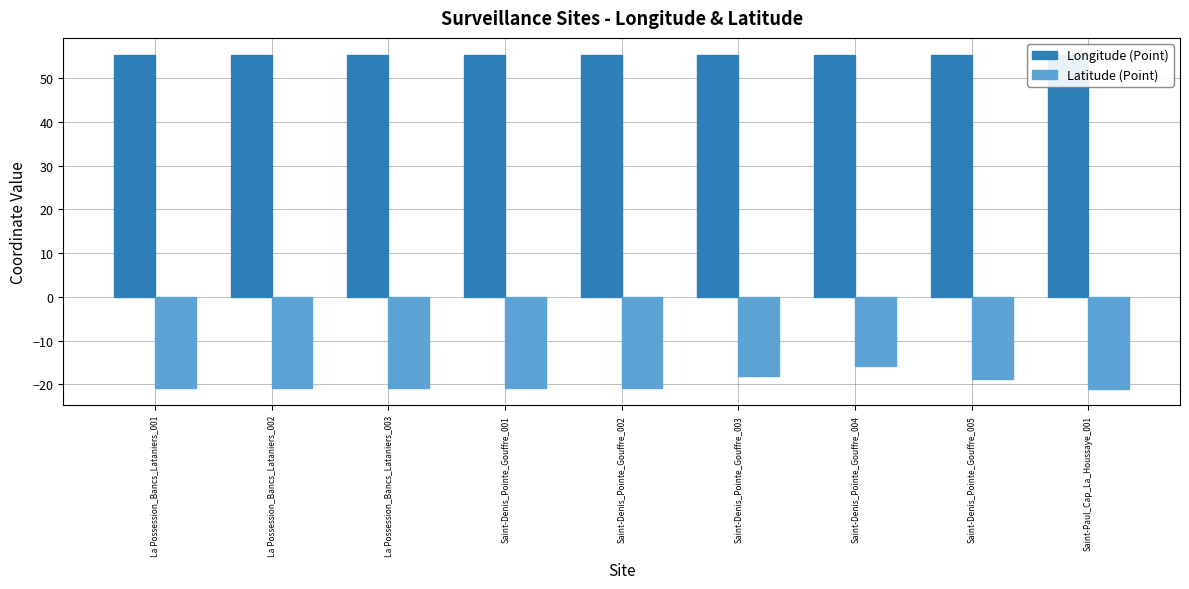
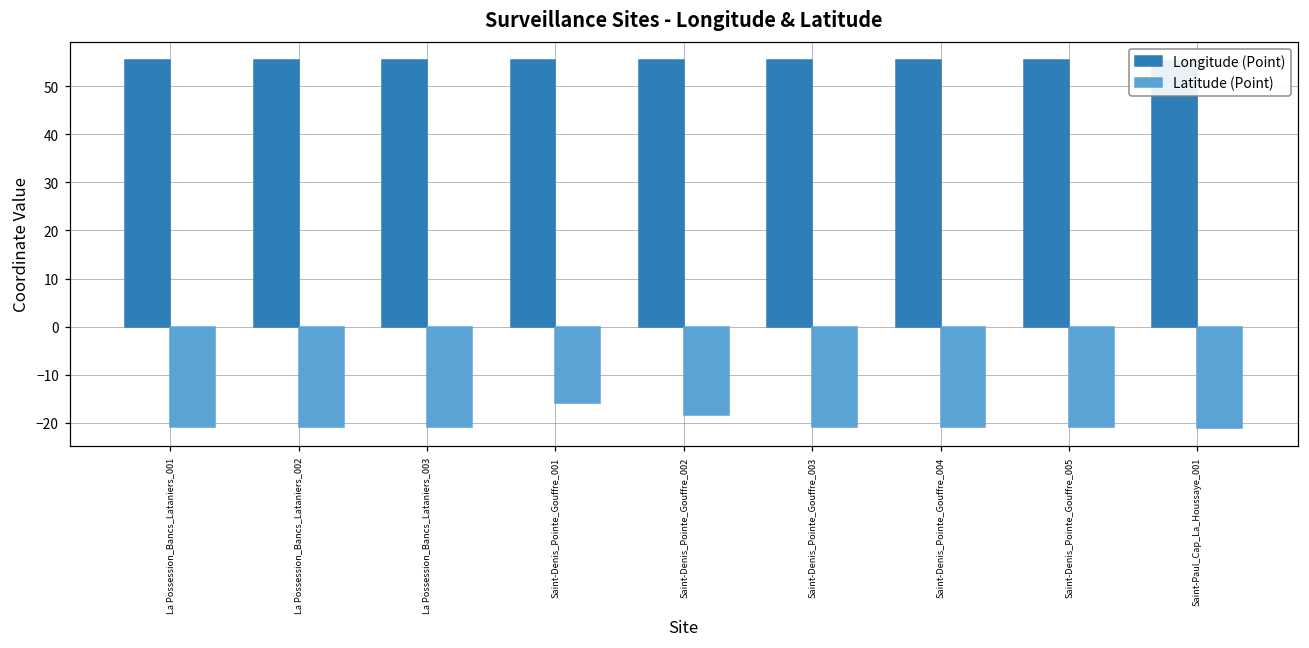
Latitude (Point), Saint-Denis_Pointe_Gouffre_001: -21 -> -16
Latitude (Point), Saint-Denis_Pointe_Gouffre_002: -21 -> -18
Latitude (Point), Saint-Denis_Pointe_Gouffre_003: -18 -> -21
Latitude (Point), Saint-Denis_Pointe_Gouffre_004: -16 -> -21
Latitude (Point), Saint-Denis_Pointe_Gouffre_005: -19 -> -21
